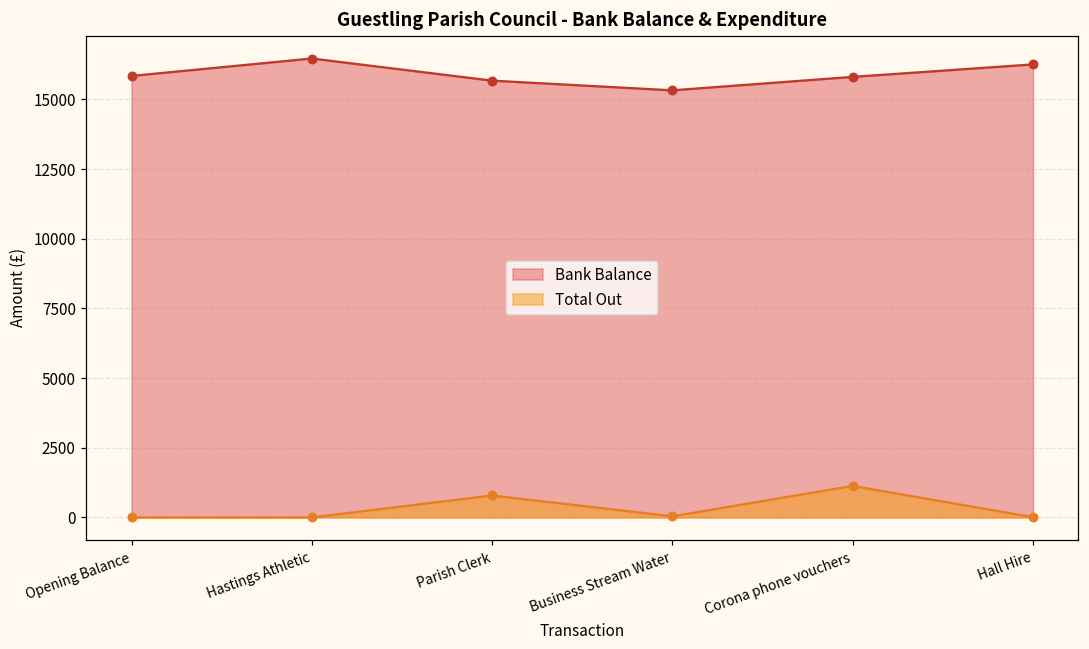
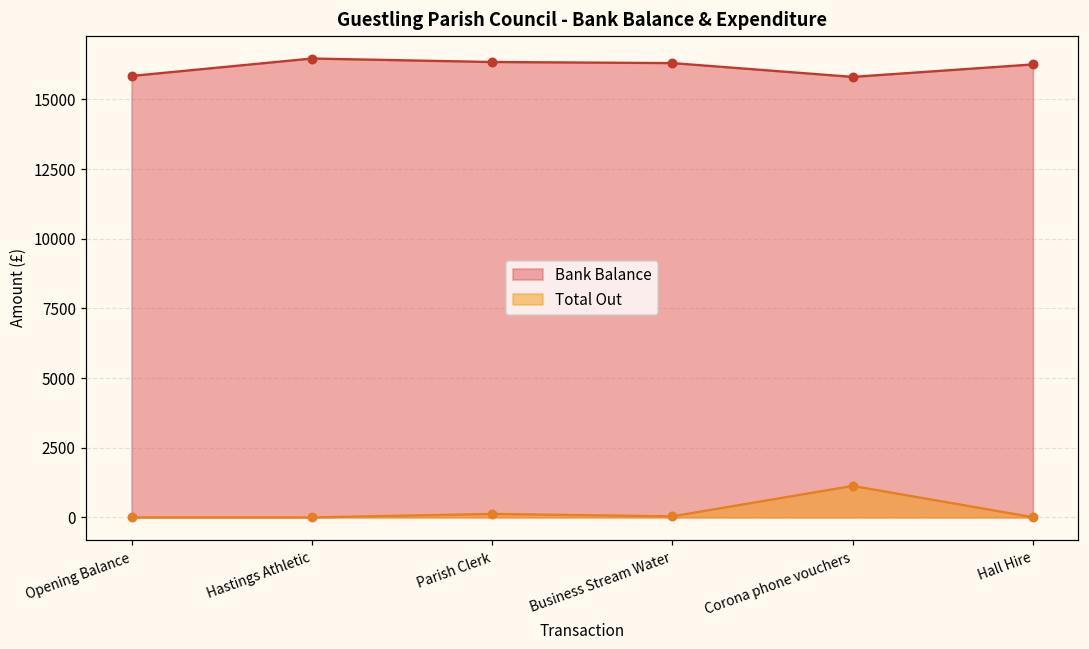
Bank Balance, Parish Clerk: 15700 -> 16300
Total Out, Parish Clerk: 800 -> 100
Bank Balance, Business Stream Water: 15300 -> 16300
